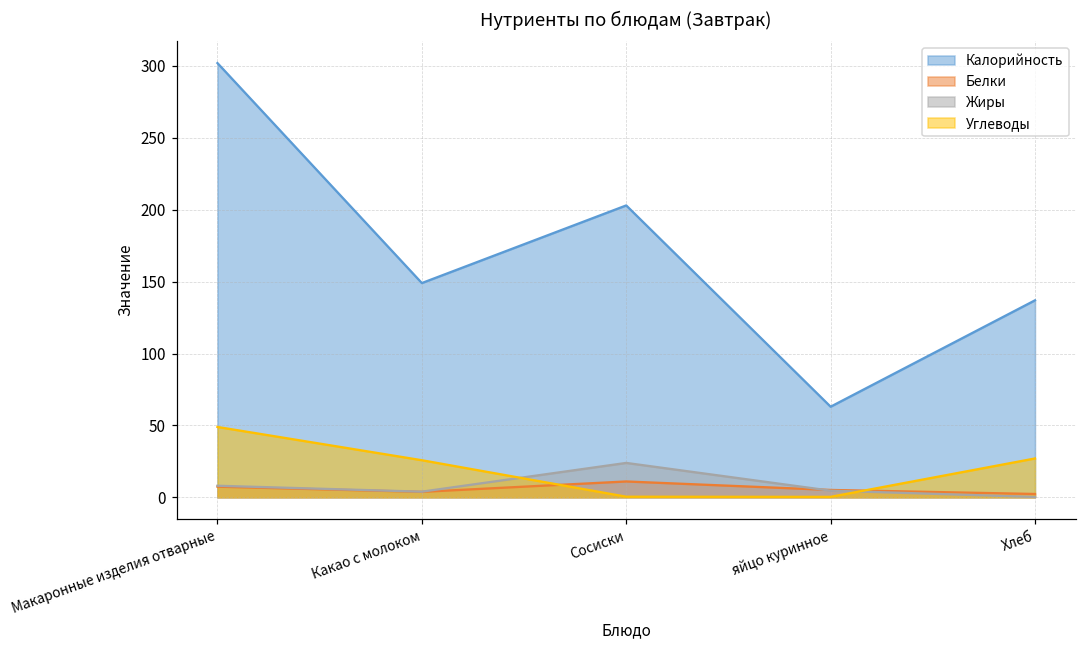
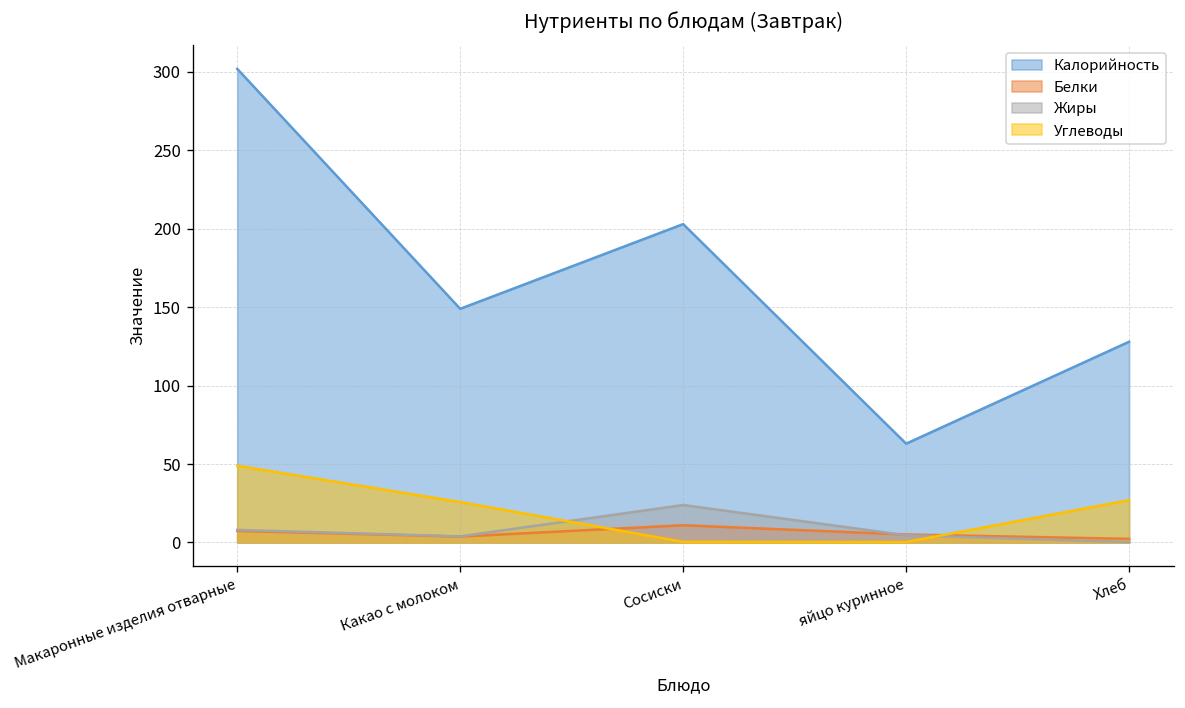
Калорийность, Хлеб: 137 -> 128
